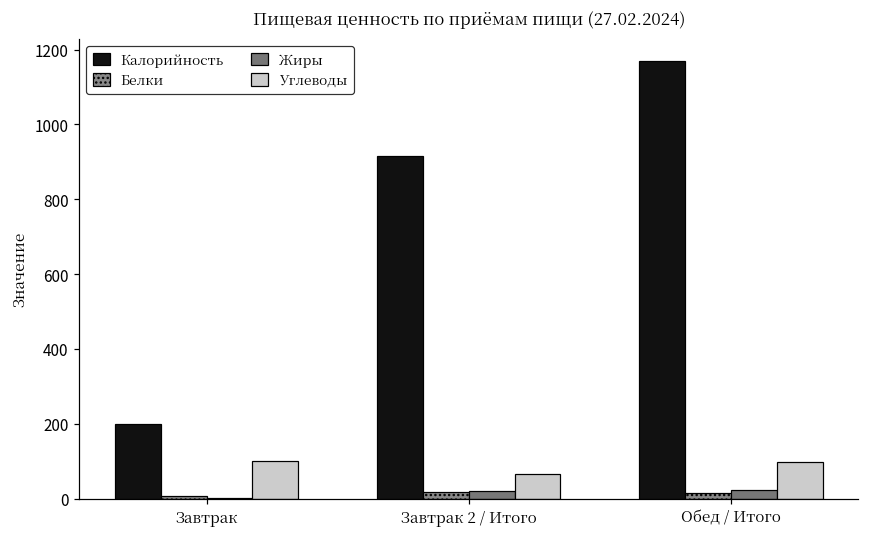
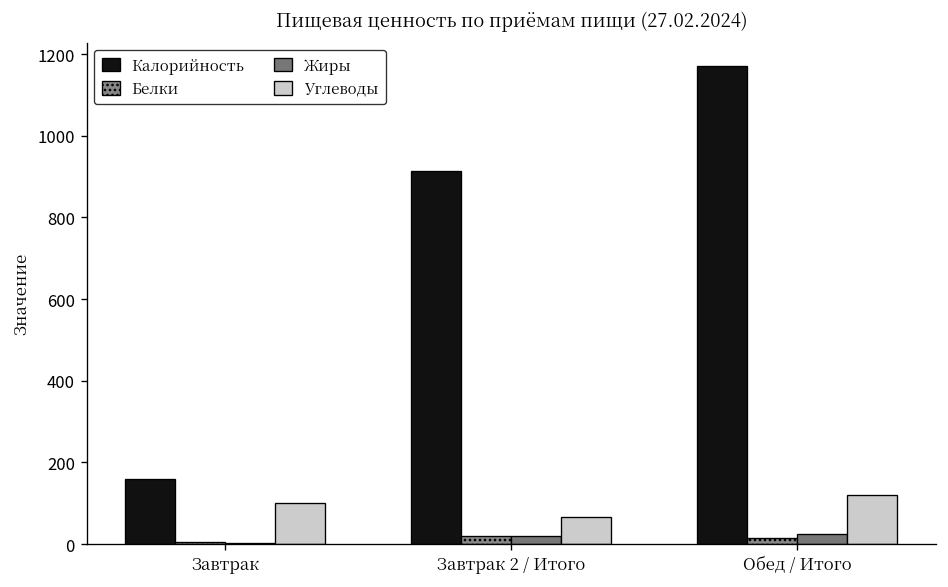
Калорийность, Завтрак: 200 -> 160
Углеводы, Обед / Итого: 100 -> 120
